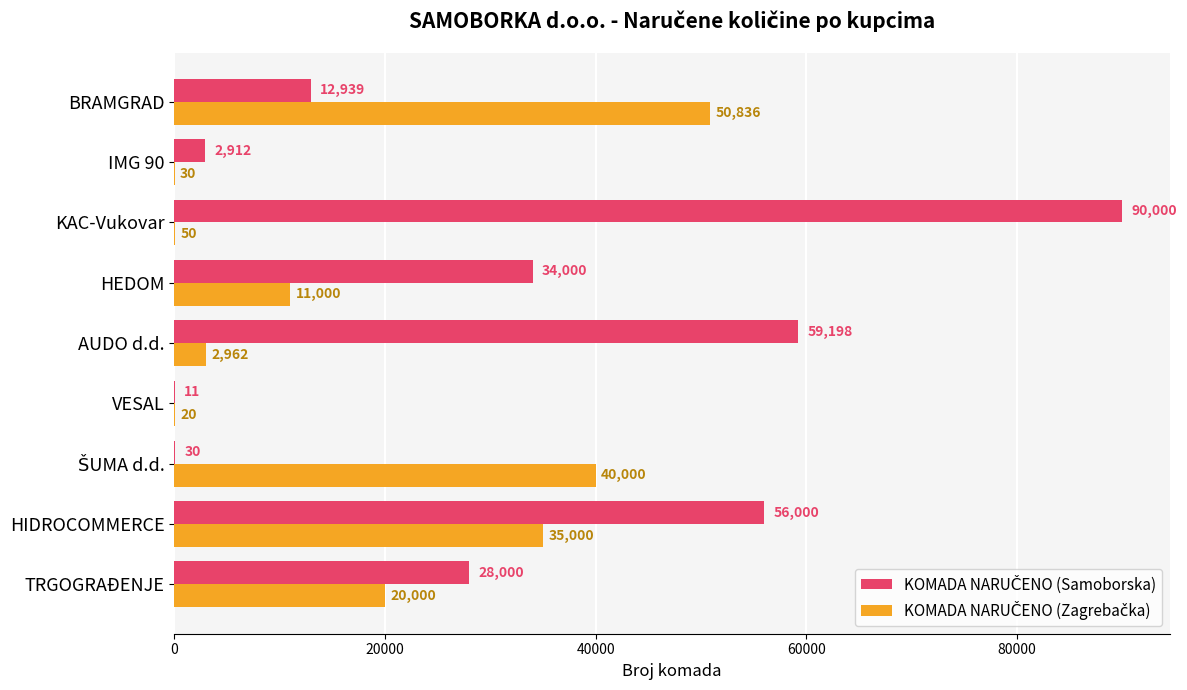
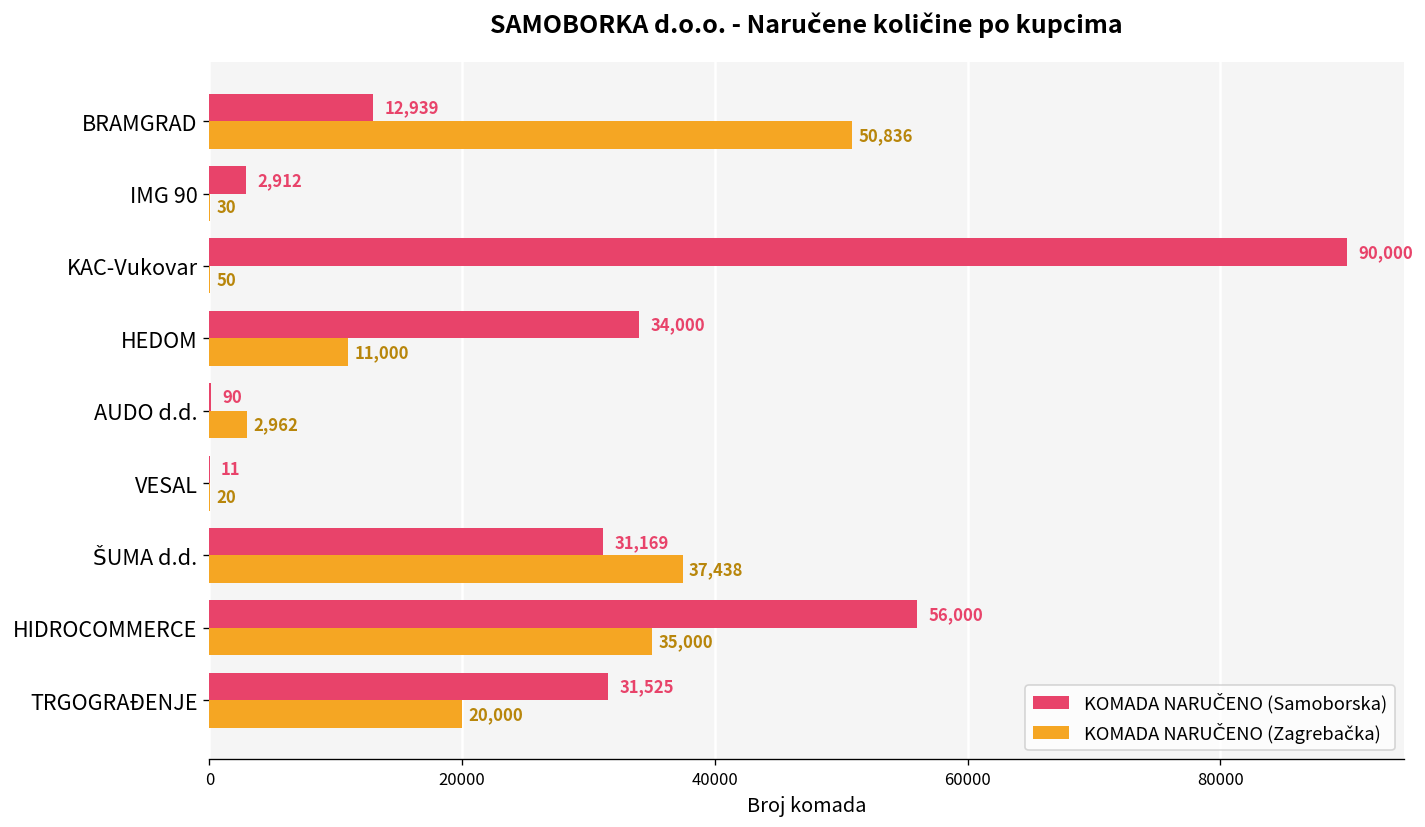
KOMADA NARUČENO (Samoborska), AUDO d.d.: 59,198 -> 90
KOMADA NARUČENO (Samoborska), ŠUMA d.d.: 30 -> 31,169
KOMADA NARUČENO (Zagrebačka), ŠUMA d.d.: 40,000 -> 37,438
KOMADA NARUČENO (Samoborska), TRGOGRAĐENJE: 28,000 -> 31,525
